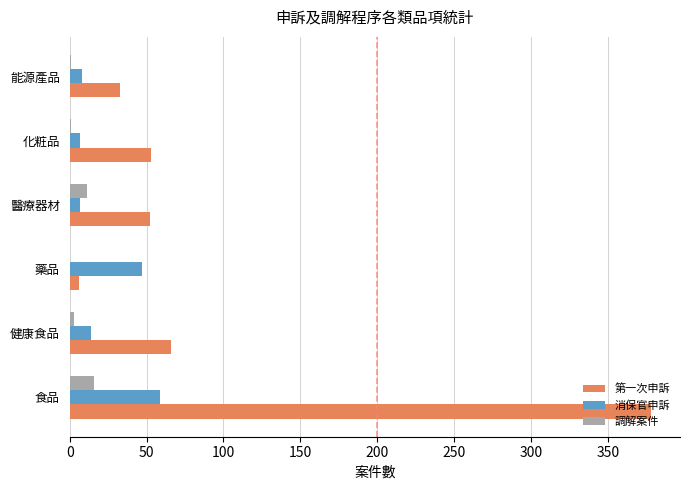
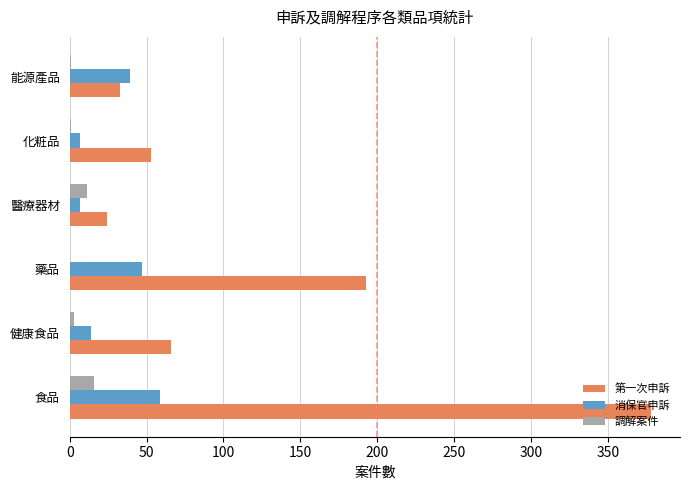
消保官申訴, 能源產品: 8 -> 39
第一次申訴, 醫療器材: 52 -> 24
第一次申訴, 藥品: 6 -> 193
